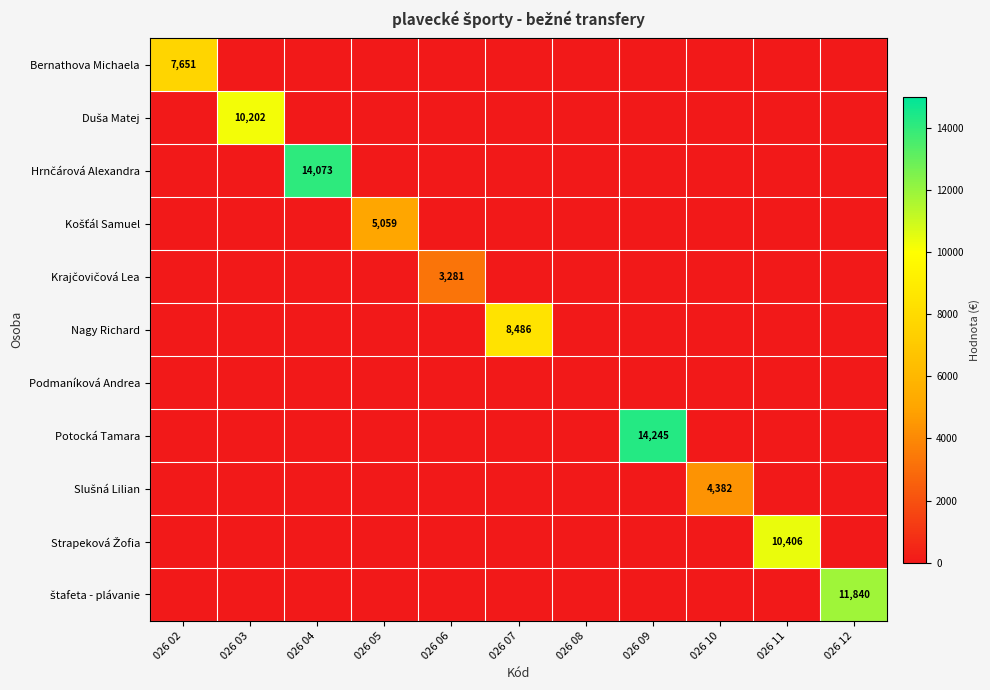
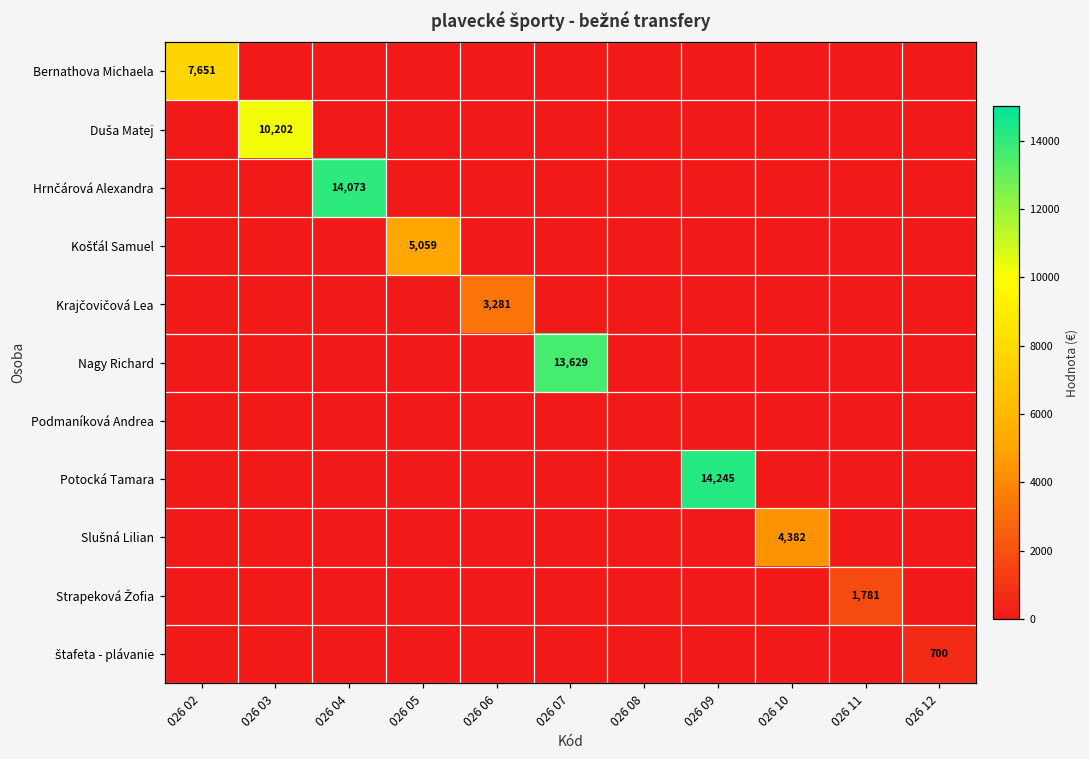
Nagy Richard, 026 07: 8,486 -> 13,629
Strapeková Žofia, 026 11: 10,406 -> 1,781
štafeta - plávanie, 026 12: 11,840 -> 700
